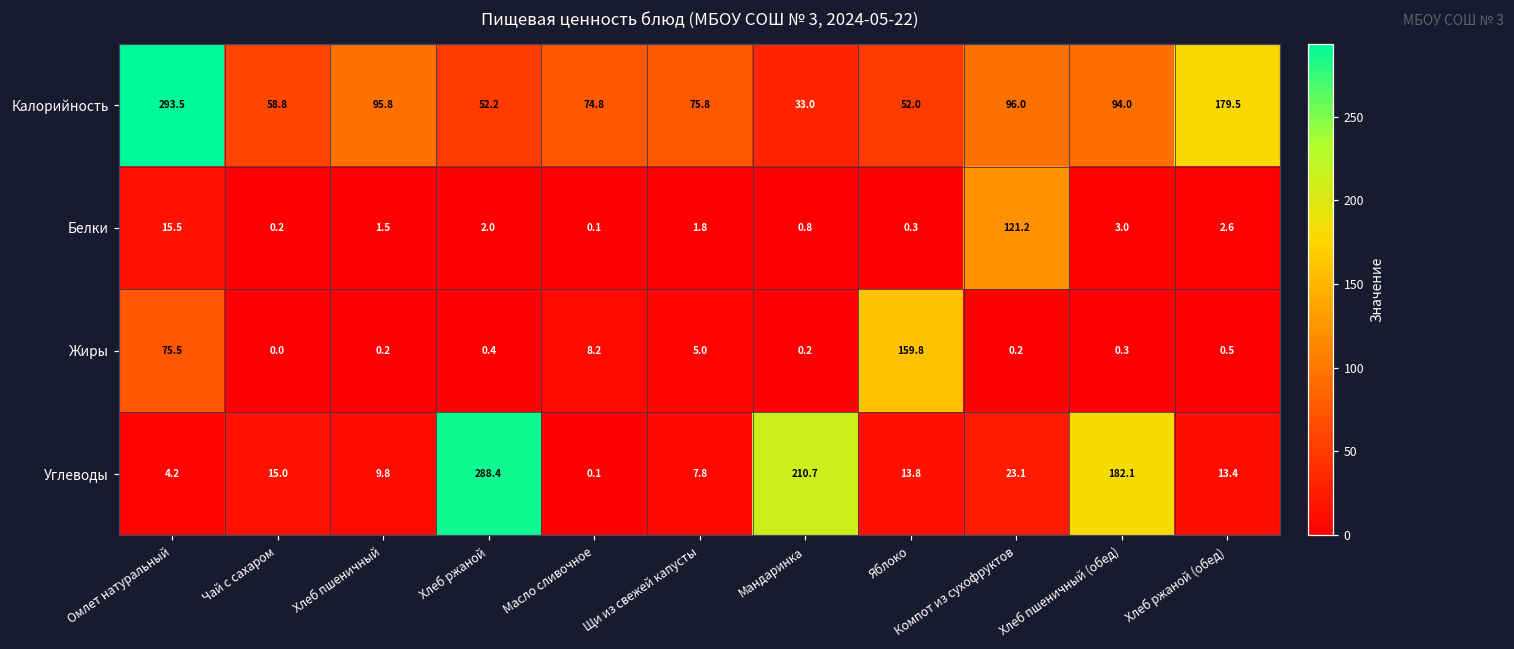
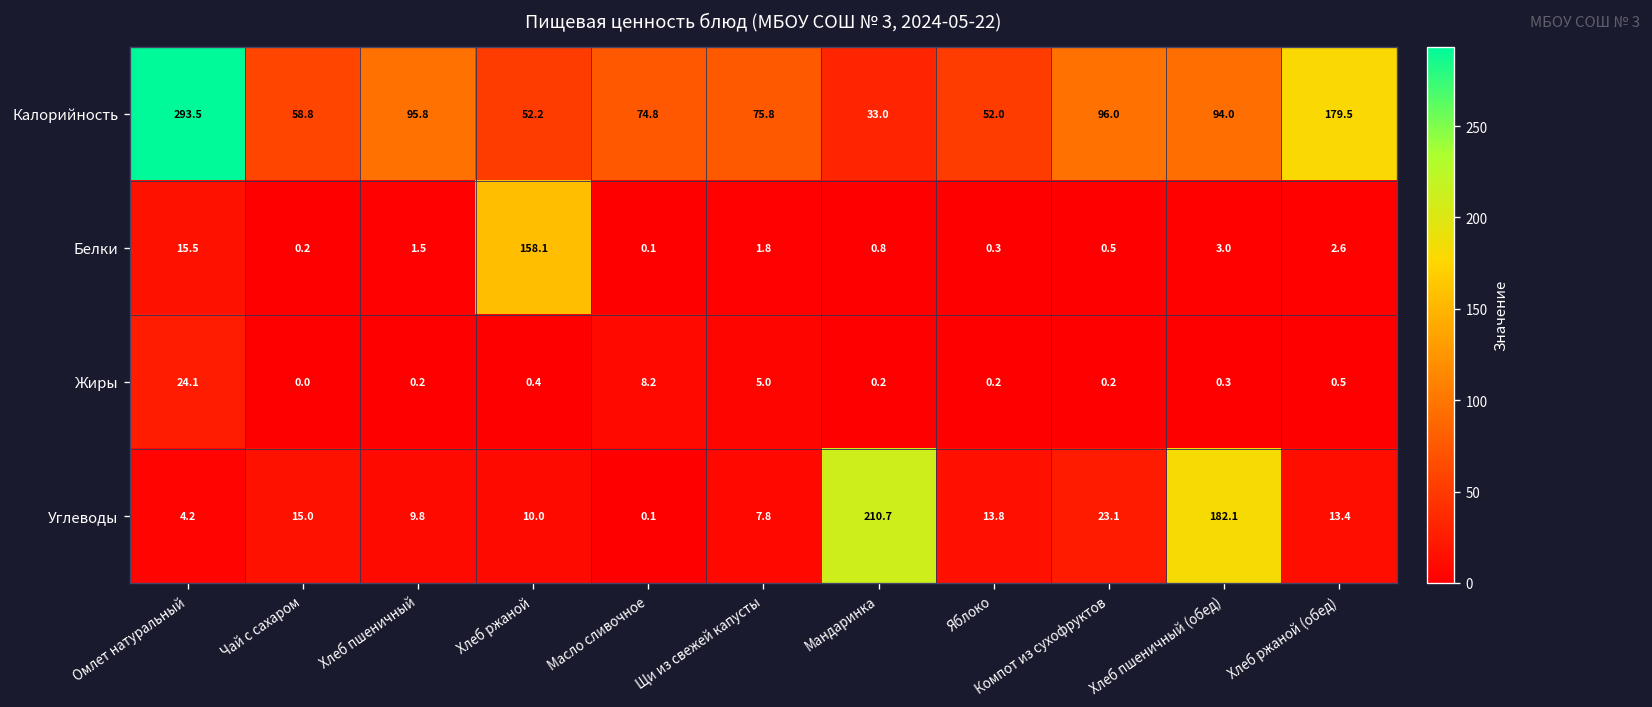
Белки, Хлеб ржаной: 2.0 -> 158.1
Белки, Компот из сухофруктов: 121.2 -> 0.5
Жиры, Омлет натуральный: 75.5 -> 24.1
Жиры, Яблоко: 159.8 -> 0.2
Углеводы, Хлеб ржаной: 288.4 -> 10.0
